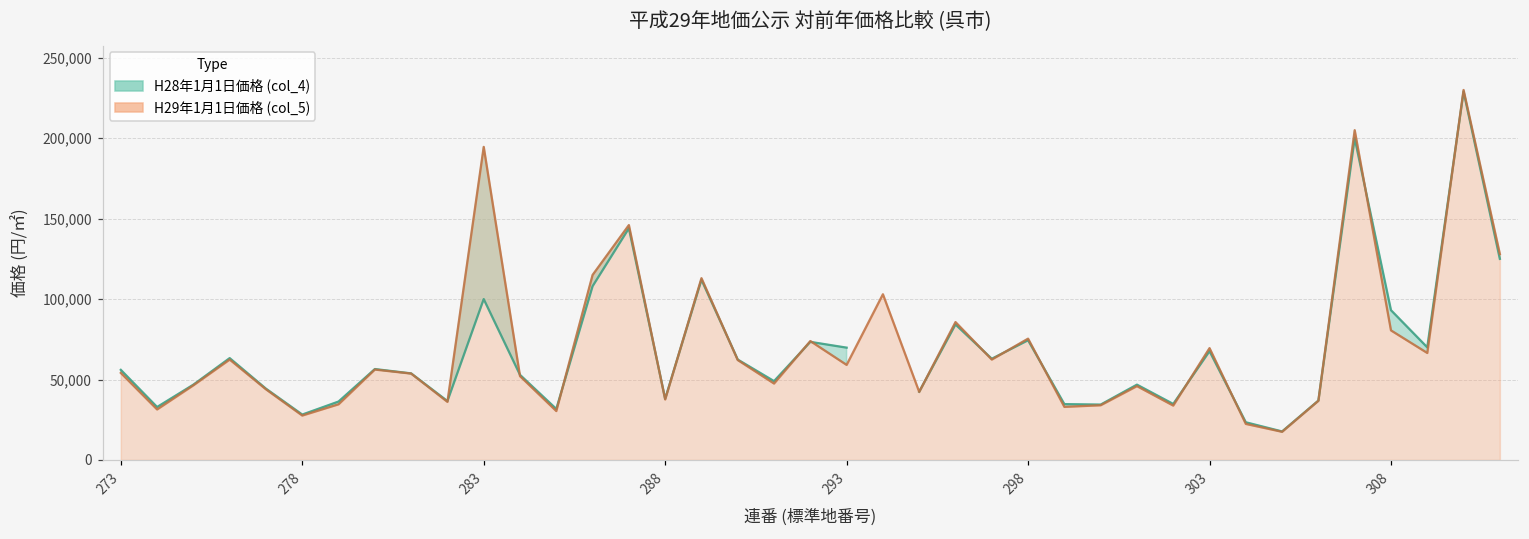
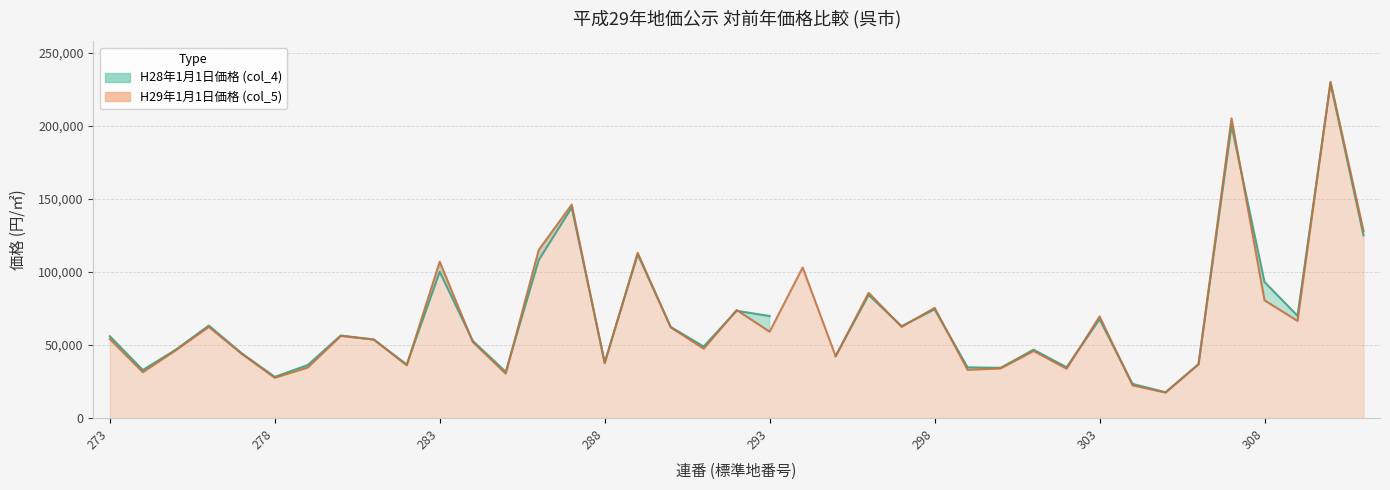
H29年1月1日価格 (col_5), 283: 195,000 -> 107,000
